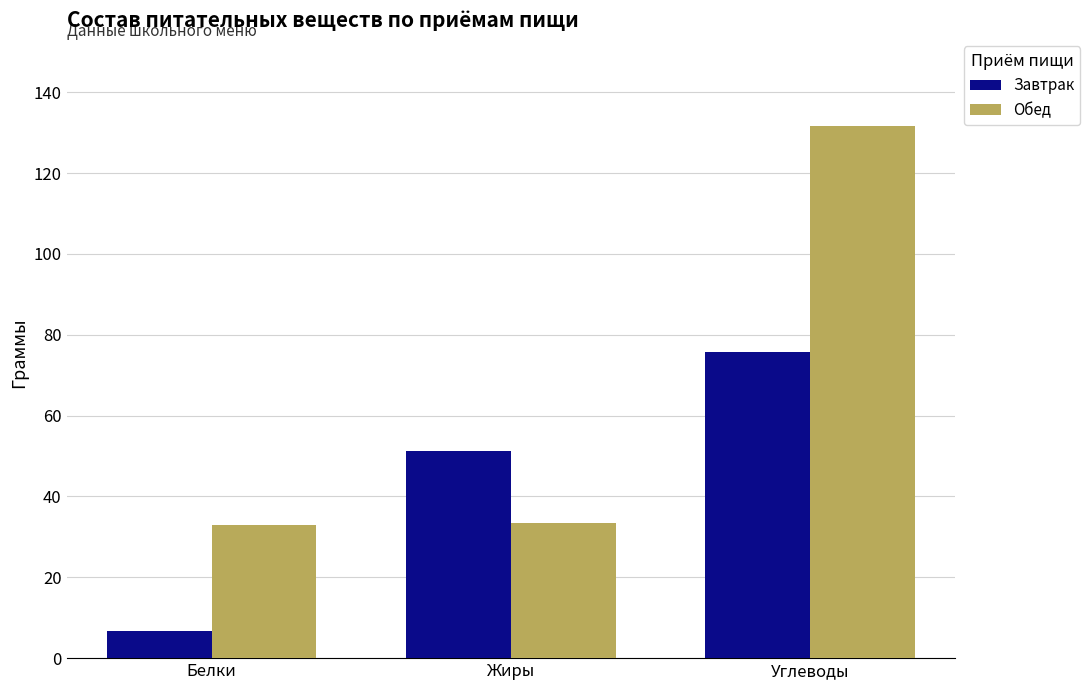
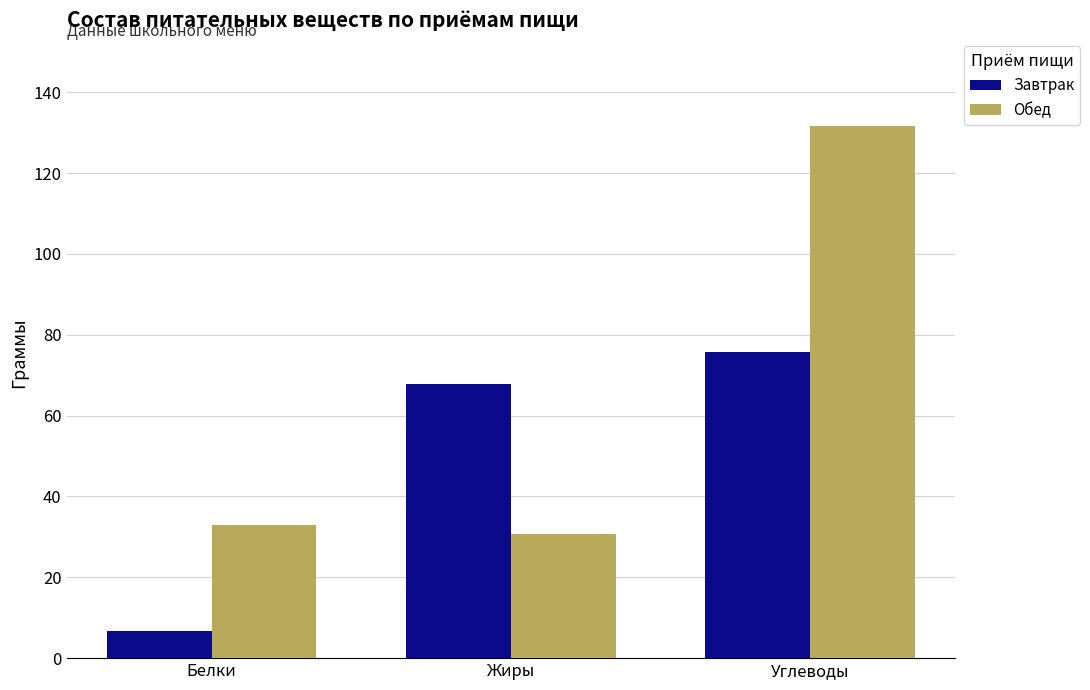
Завтрак, Жиры: 51 -> 68
Обед, Жиры: 34 -> 31
